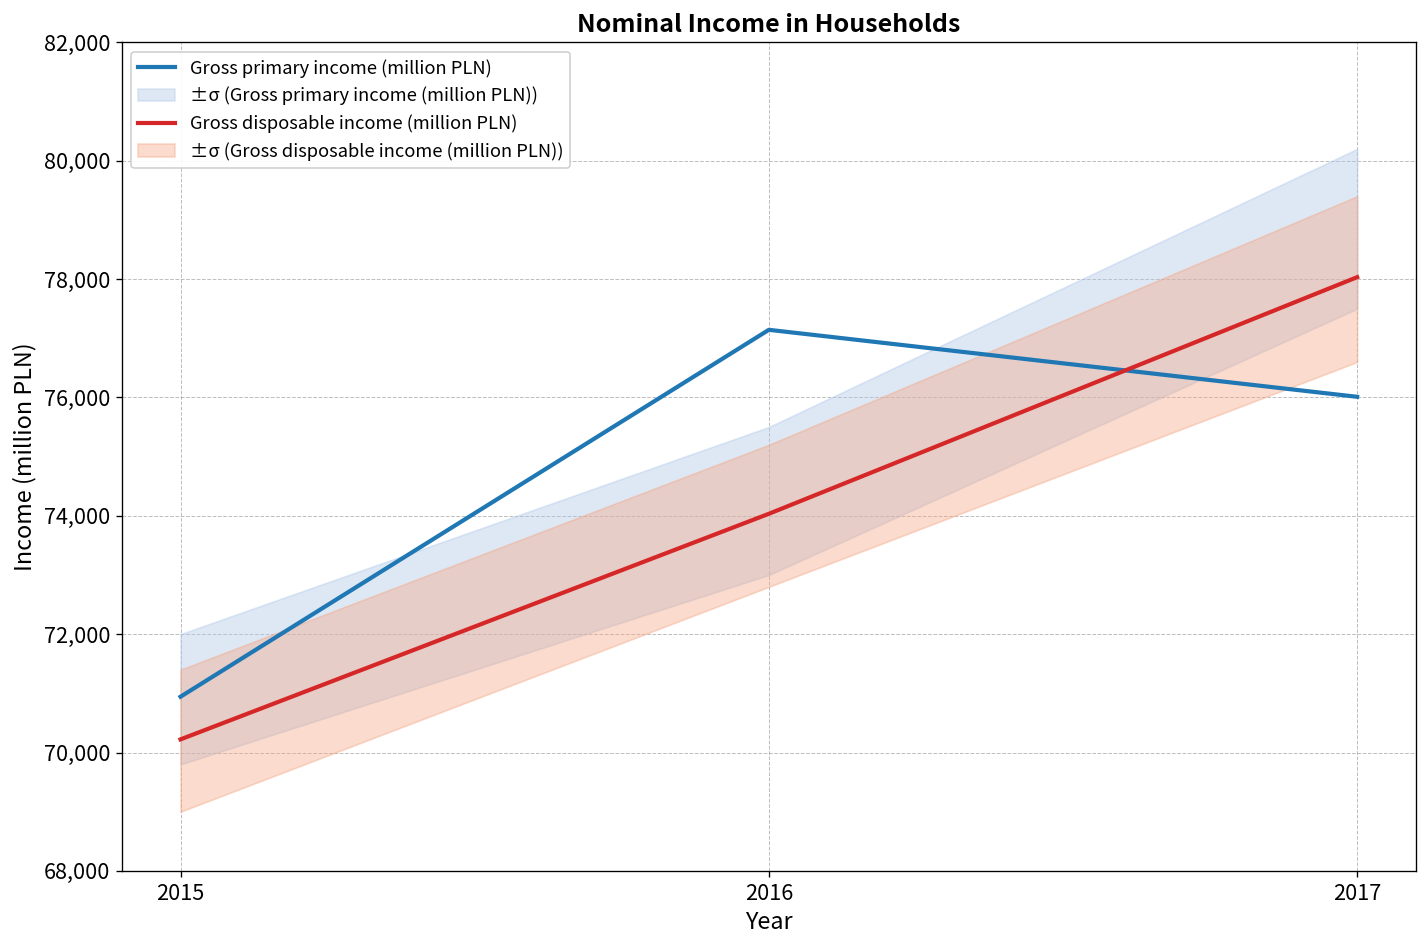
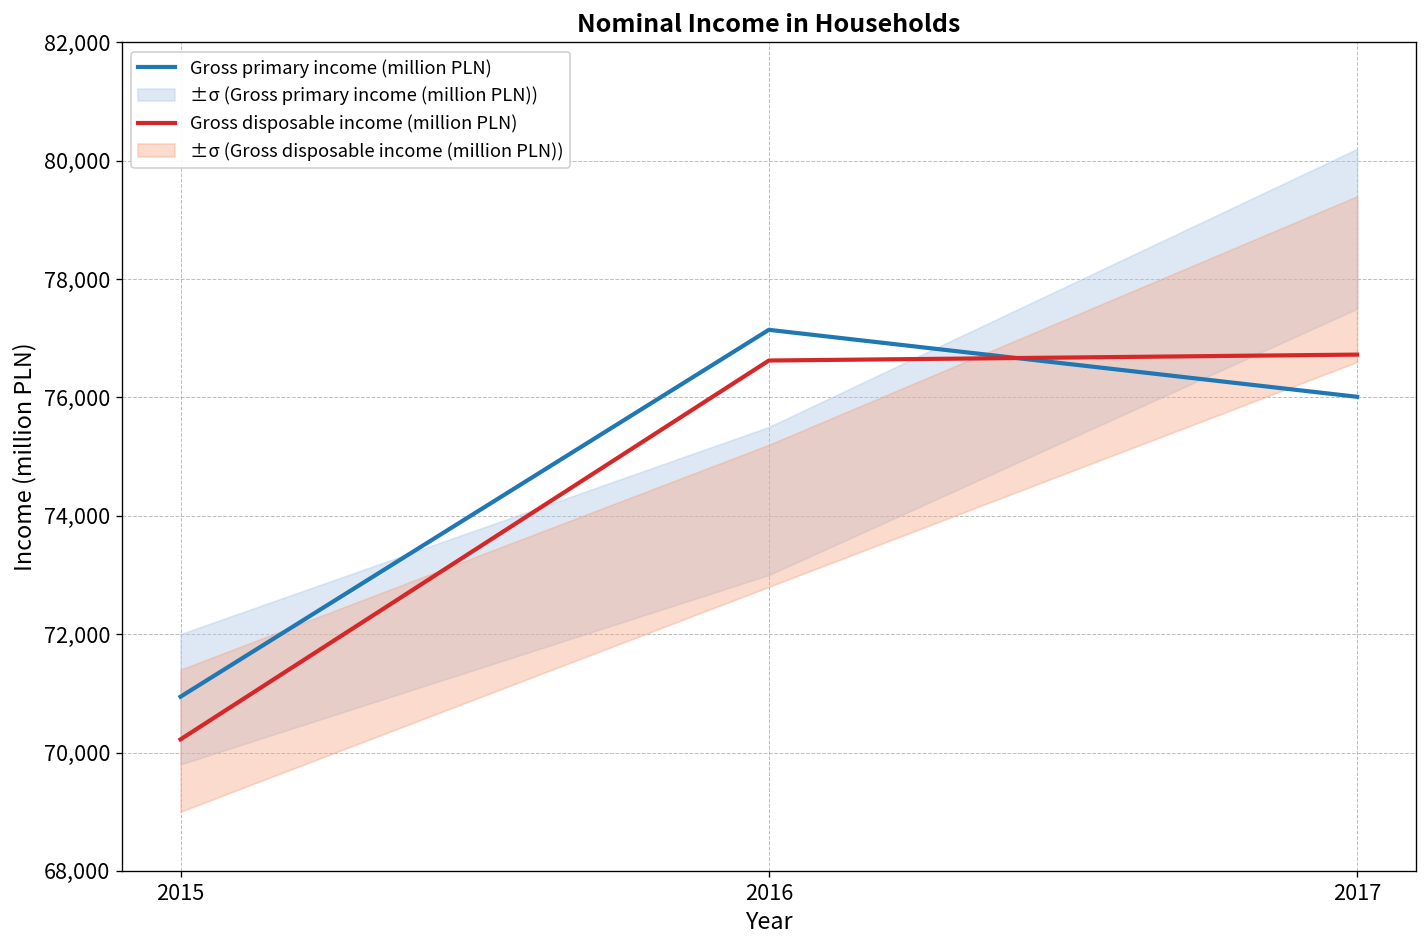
Gross disposable income (million PLN), 2016: 74,000 -> 76,600
Gross disposable income (million PLN), 2017: 78,000 -> 76,700
